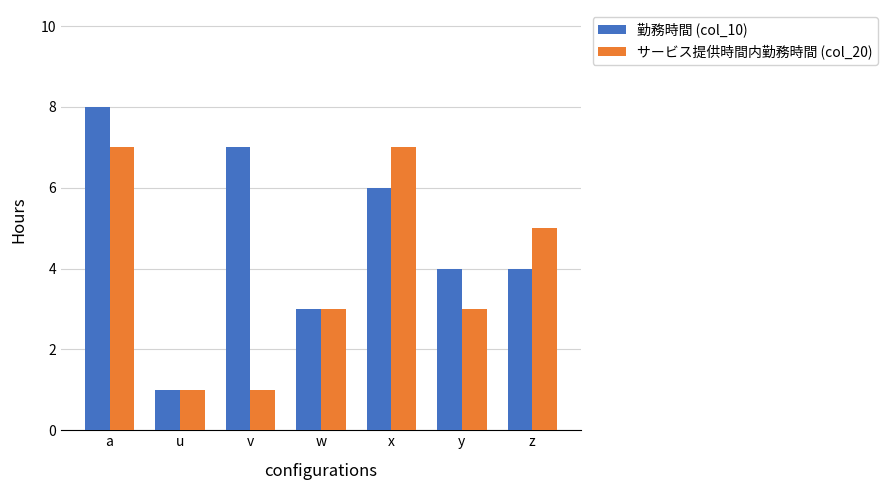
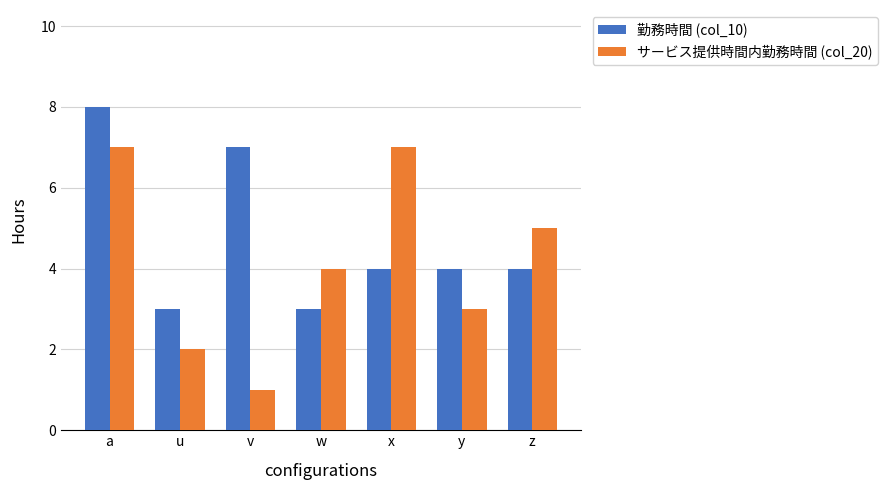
勤務時間 (col_10), u: 1 -> 3
サービス提供時間内勤務時間 (col_20), u: 1 -> 2
サービス提供時間内勤務時間 (col_20), w: 3 -> 4
勤務時間 (col_10), x: 6 -> 4
